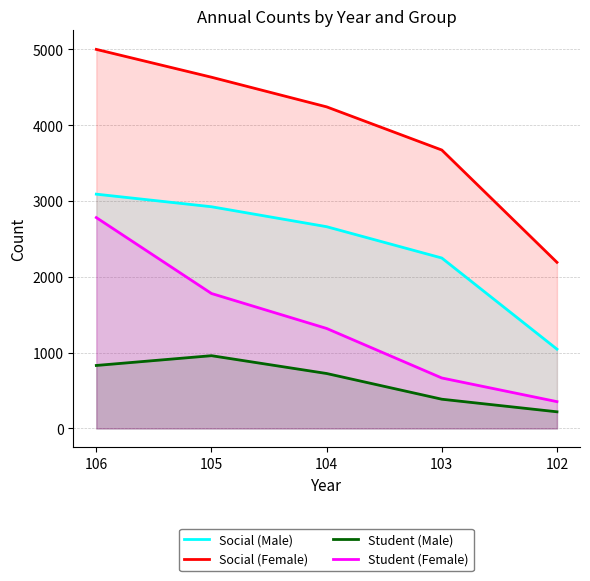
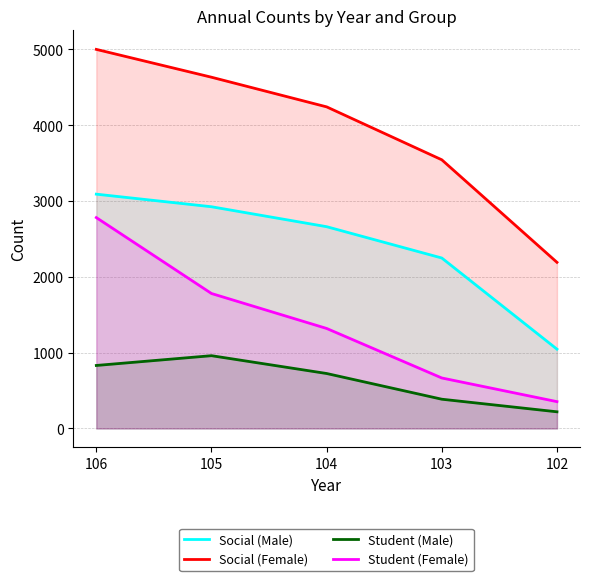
Social (Female), 103: 3700 -> 3500
